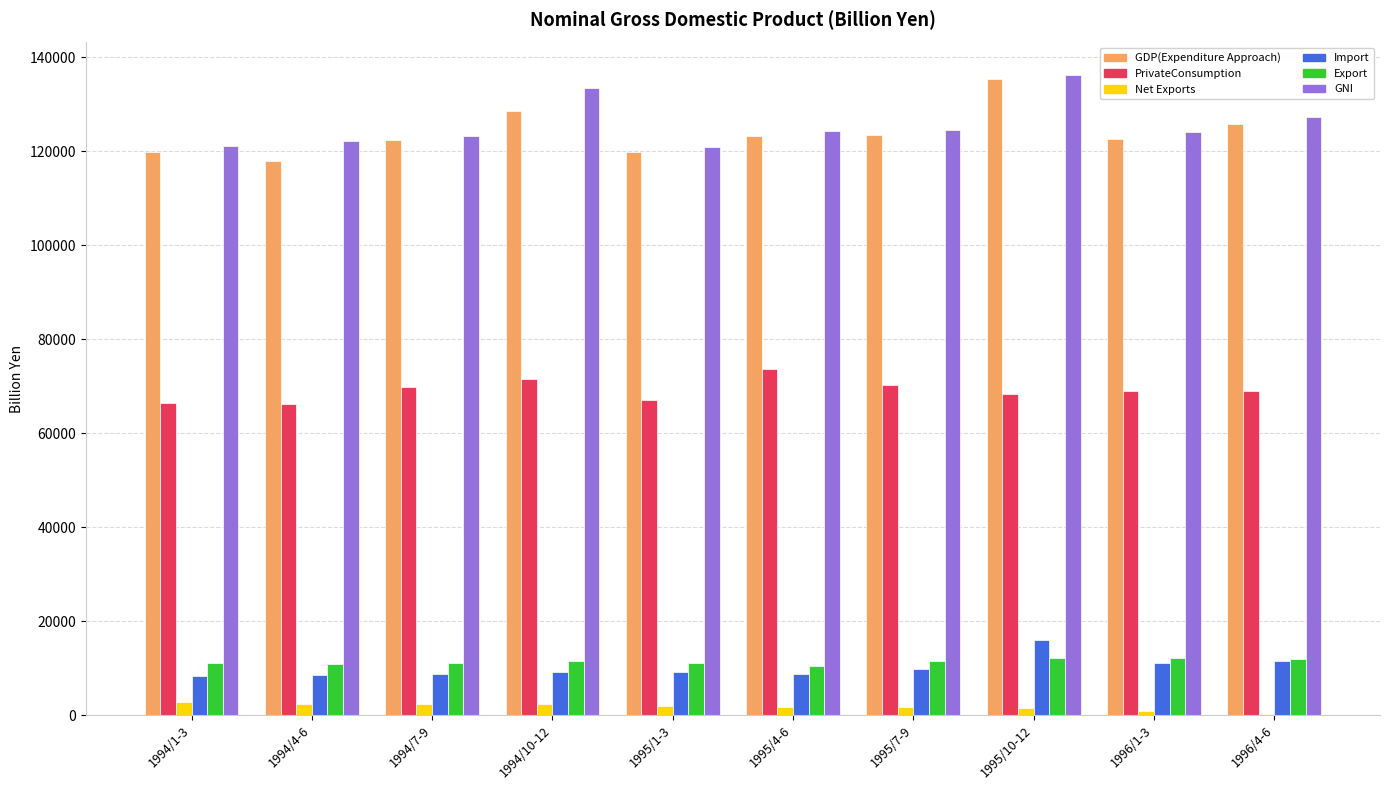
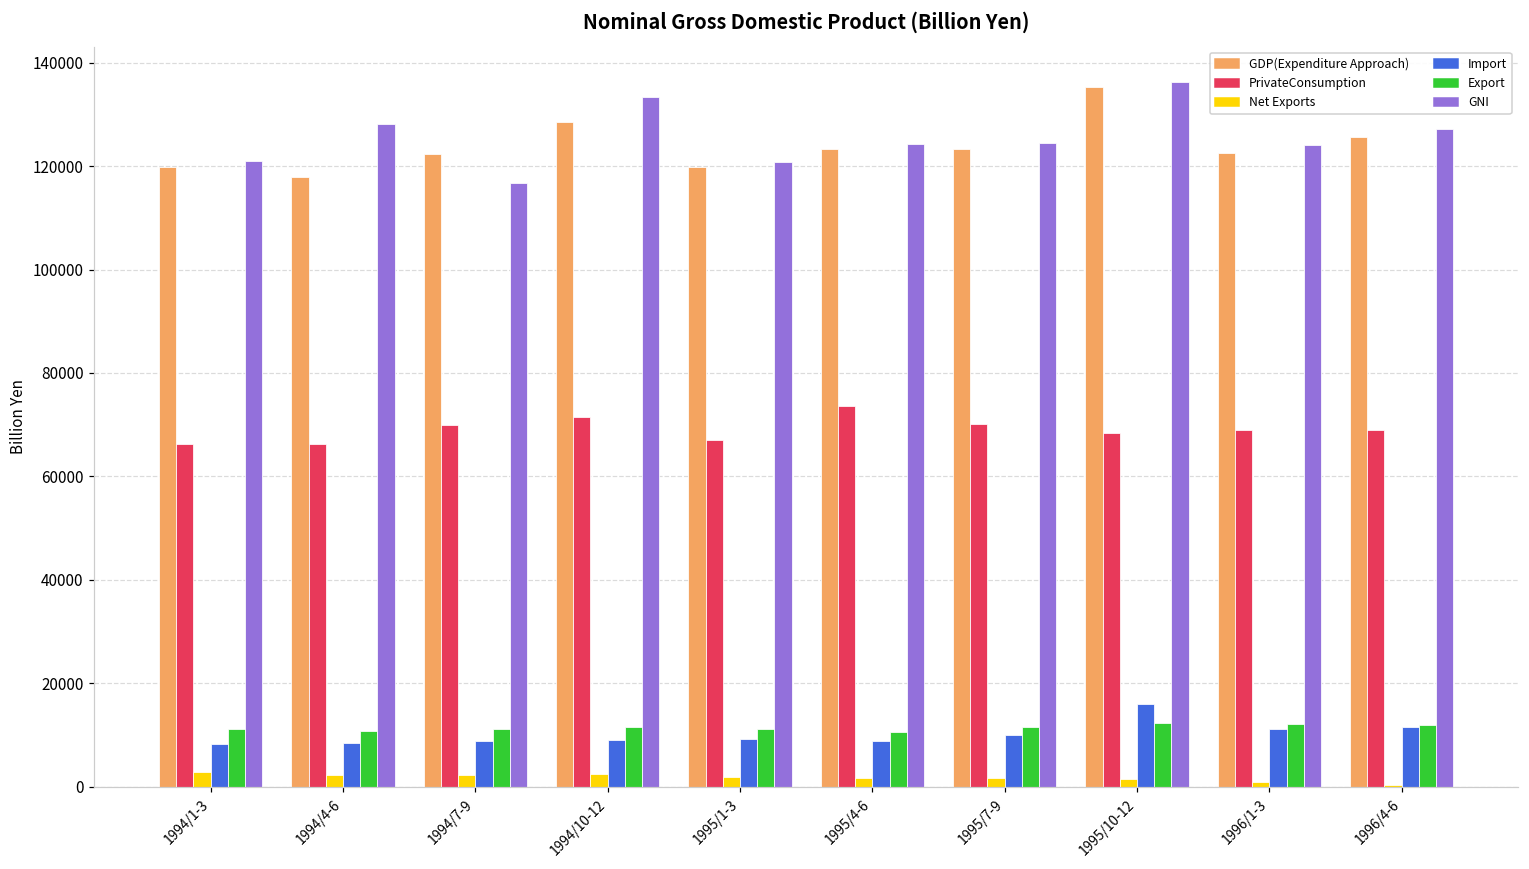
GNI, 1994/4-6: 122000 -> 128000
GNI, 1994/7-9: 123000 -> 117000
